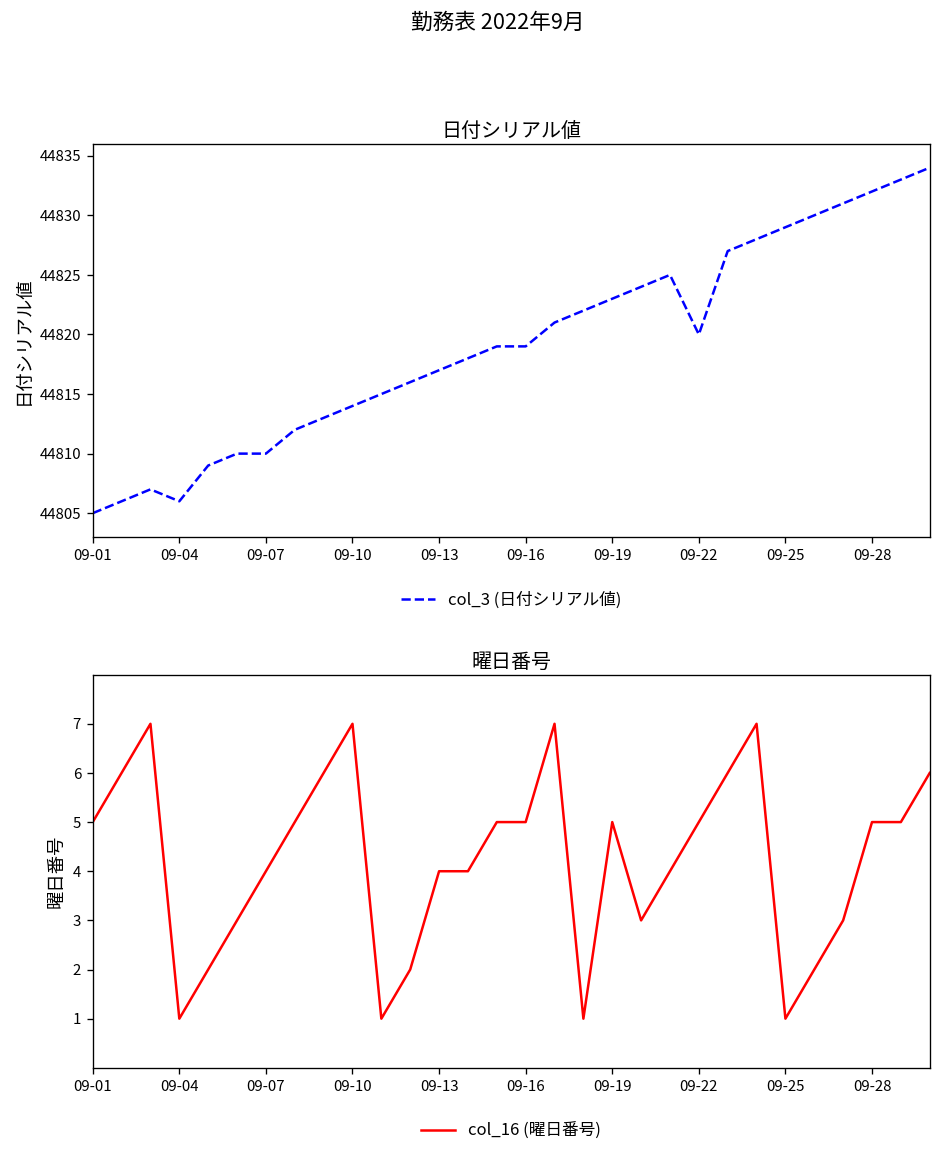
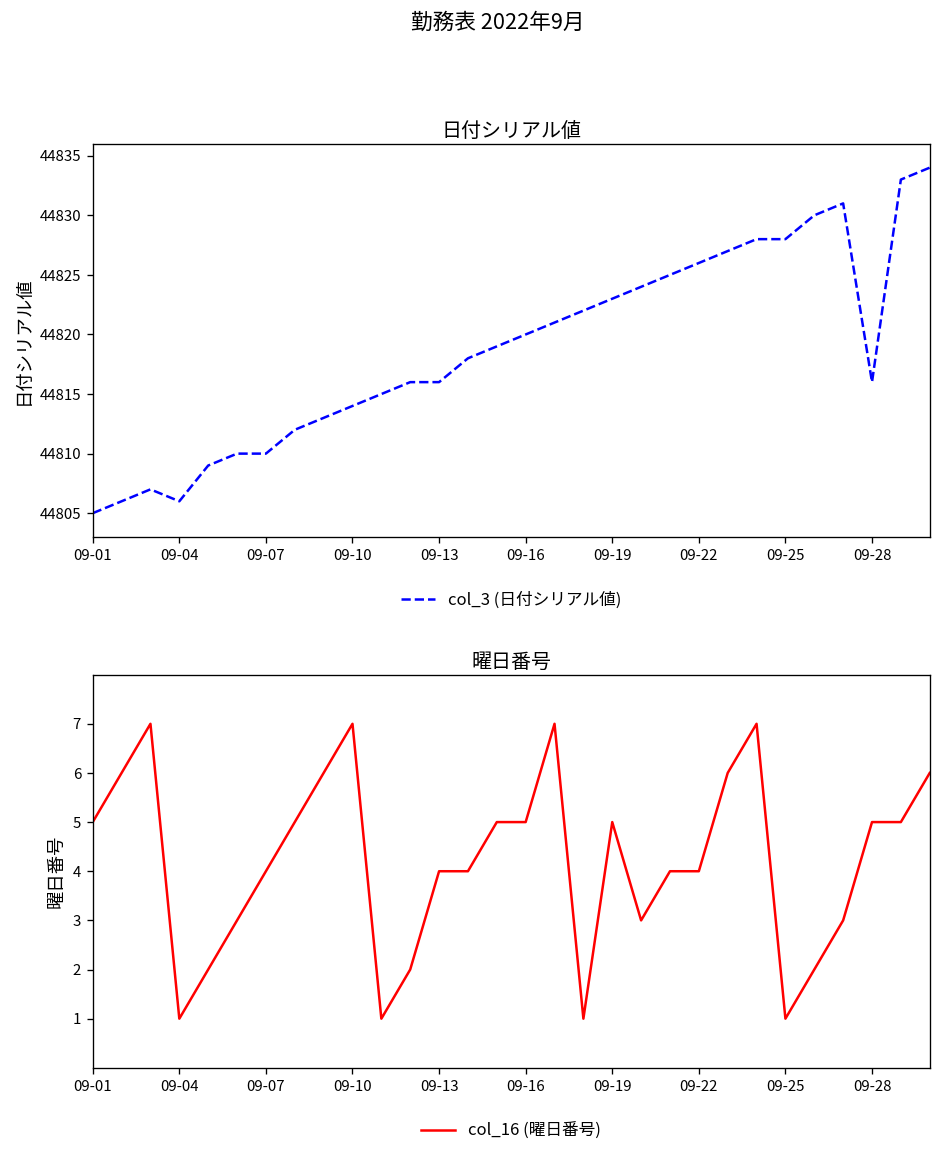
日付シリアル値, 09-13: 44817 -> 44816
日付シリアル値, 09-16: 44819 -> 44820
日付シリアル値, 09-22: 44820 -> 44826
日付シリアル値, 09-25: 44829 -> 44828
日付シリアル値, 09-28: 44832 -> 44816
曜日番号, 09-22: 5 -> 4
